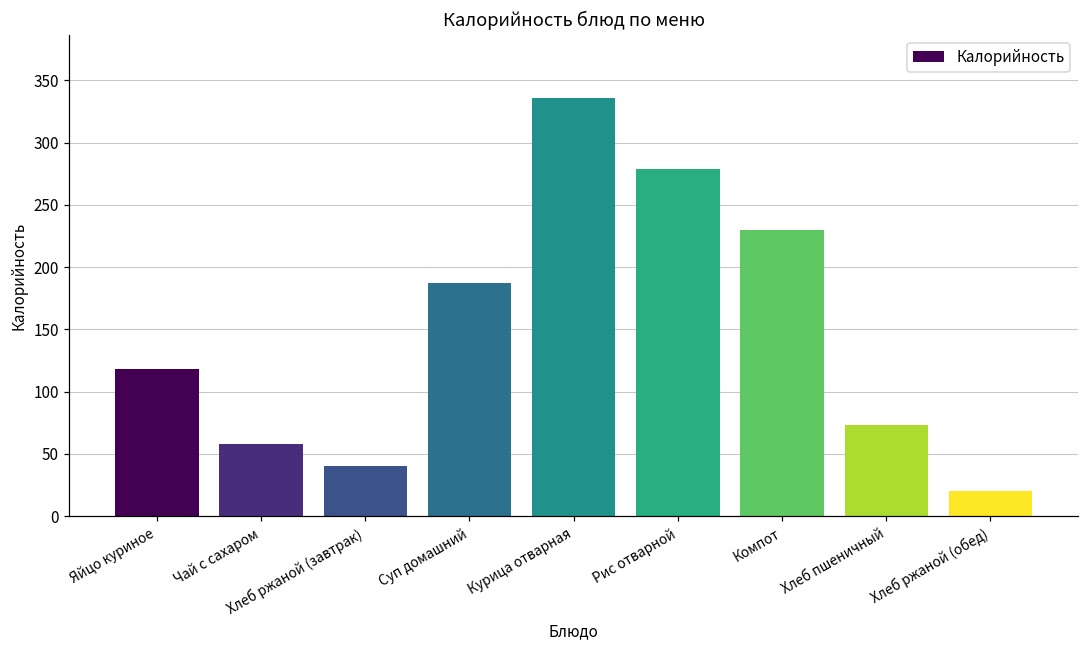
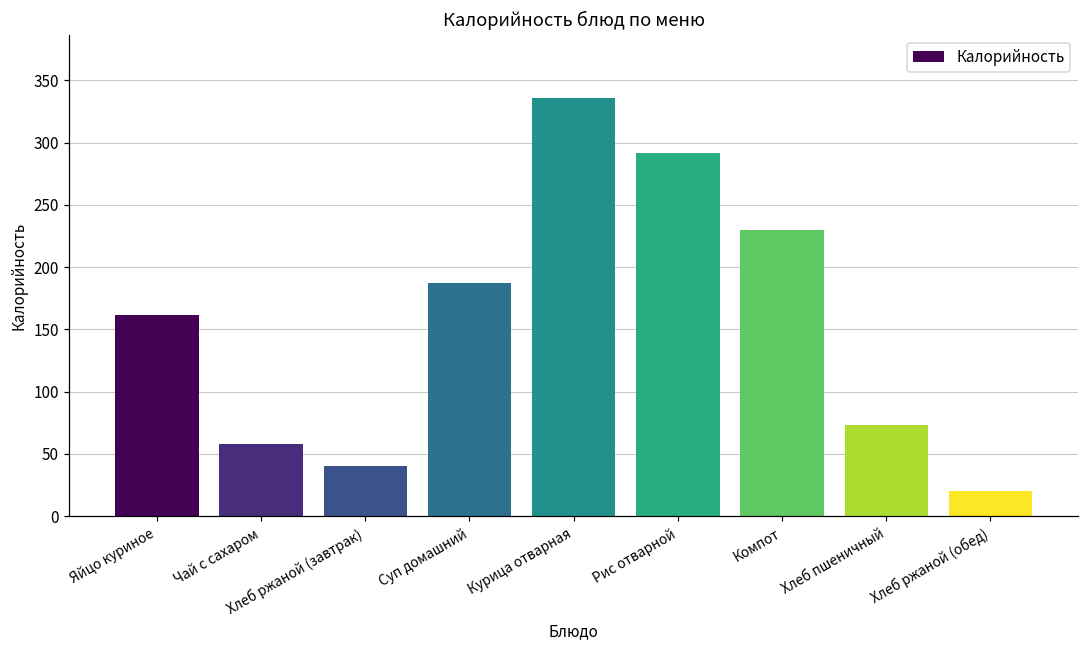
Яйцо куриное: 118 -> 162
Рис отварной: 279 -> 292
